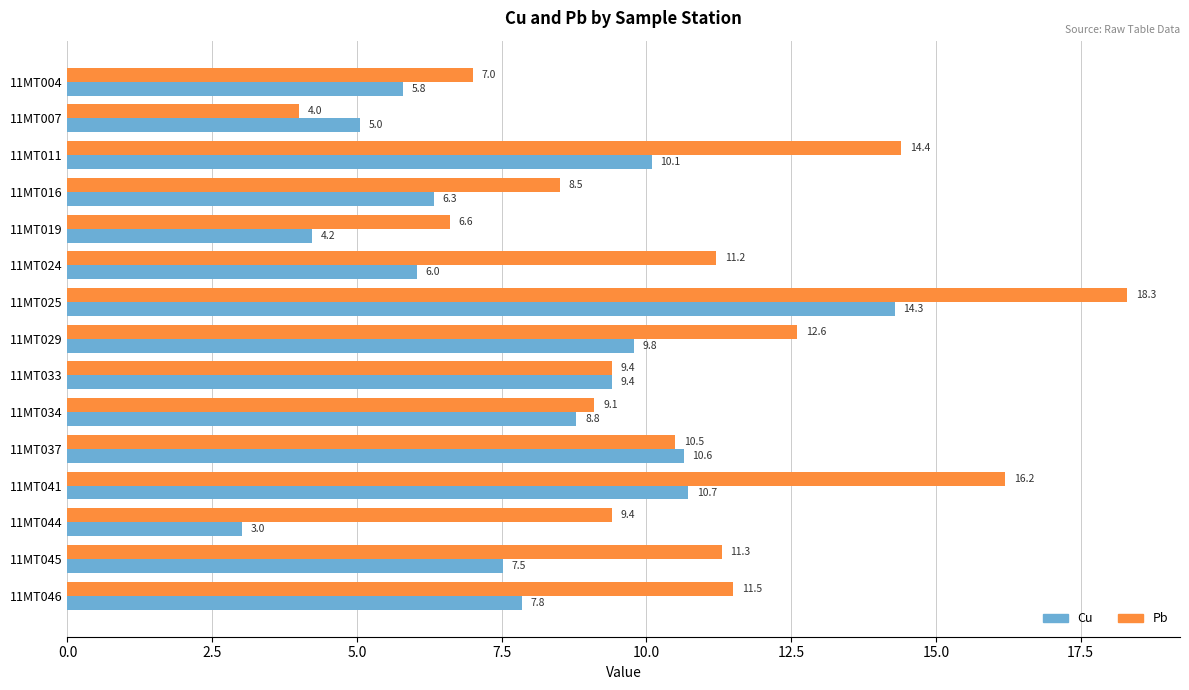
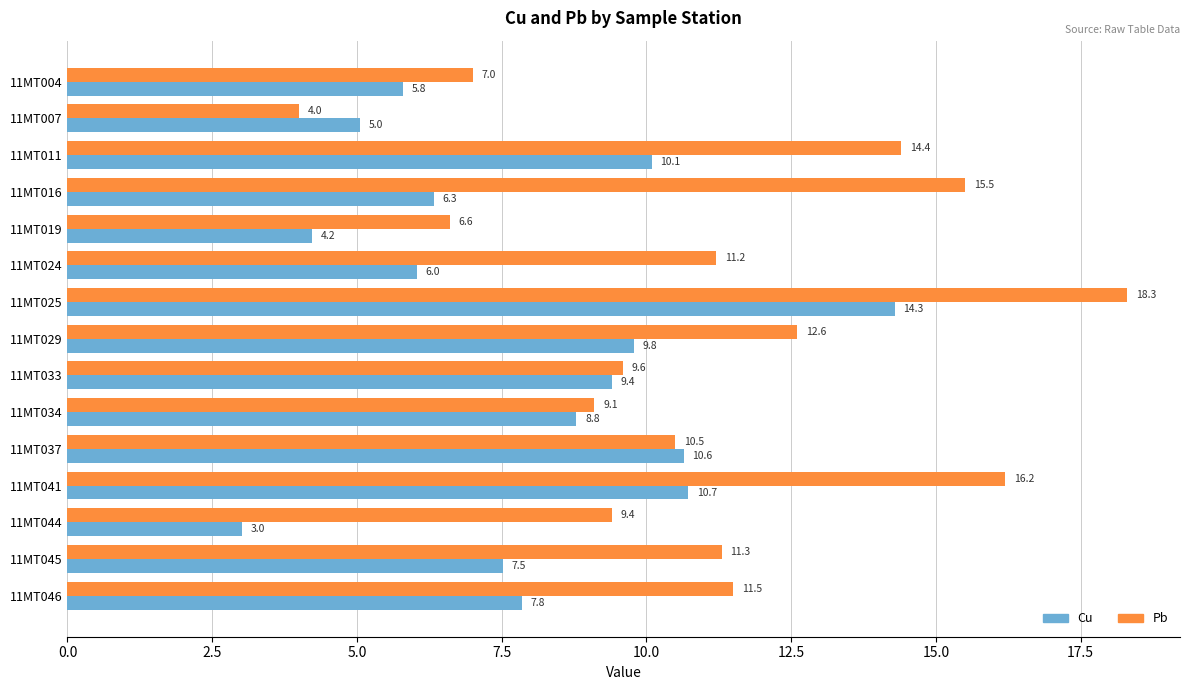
Pb, 11MT016: 8.5 -> 15.5
Pb, 11MT033: 9.4 -> 9.6
